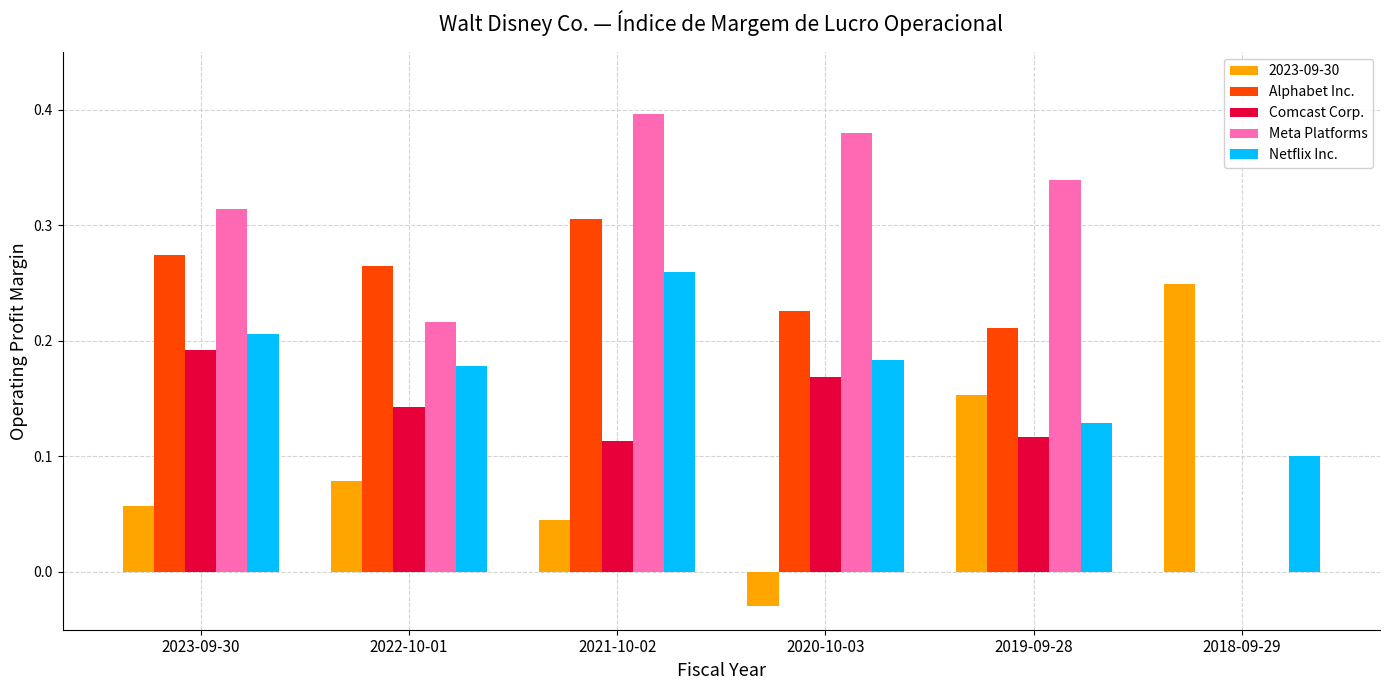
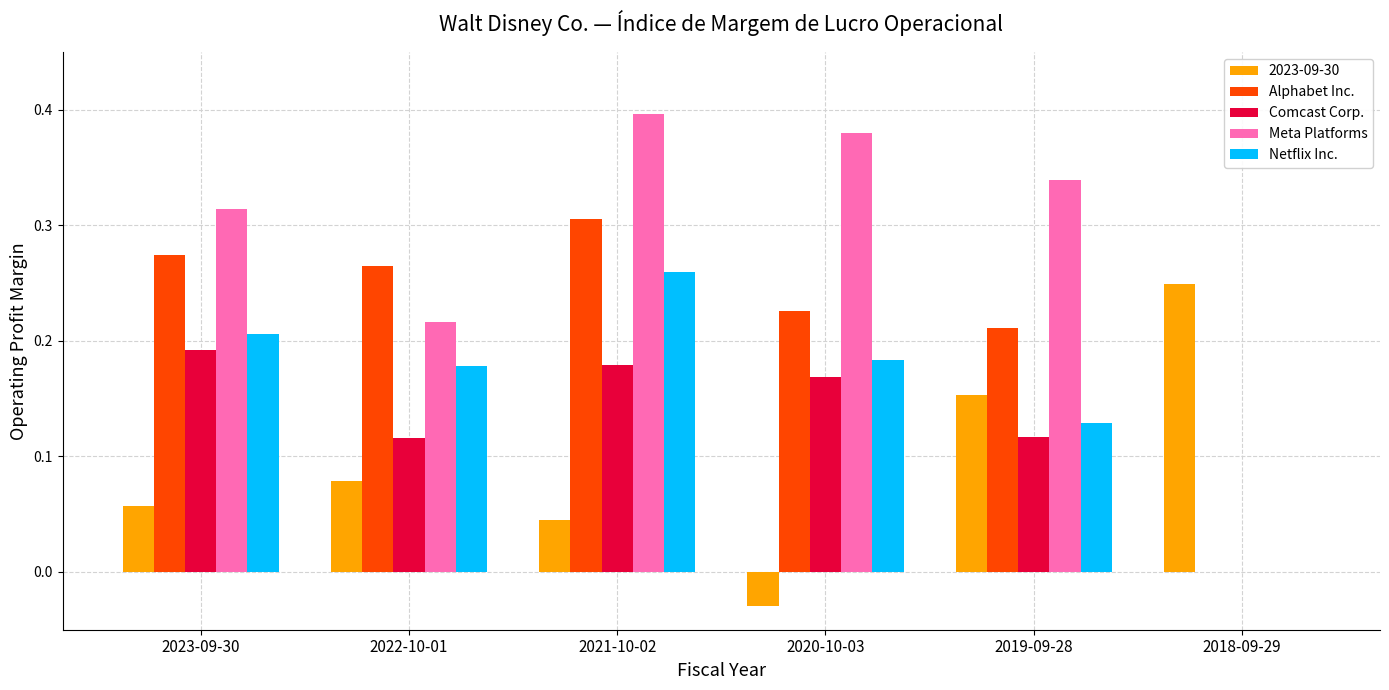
Comcast Corp., 2022-10-01: 0.143 -> 0.116
Comcast Corp., 2021-10-02: 0.114 -> 0.179
Netflix Inc., 2018-09-29: 0.1 -> 0.0
